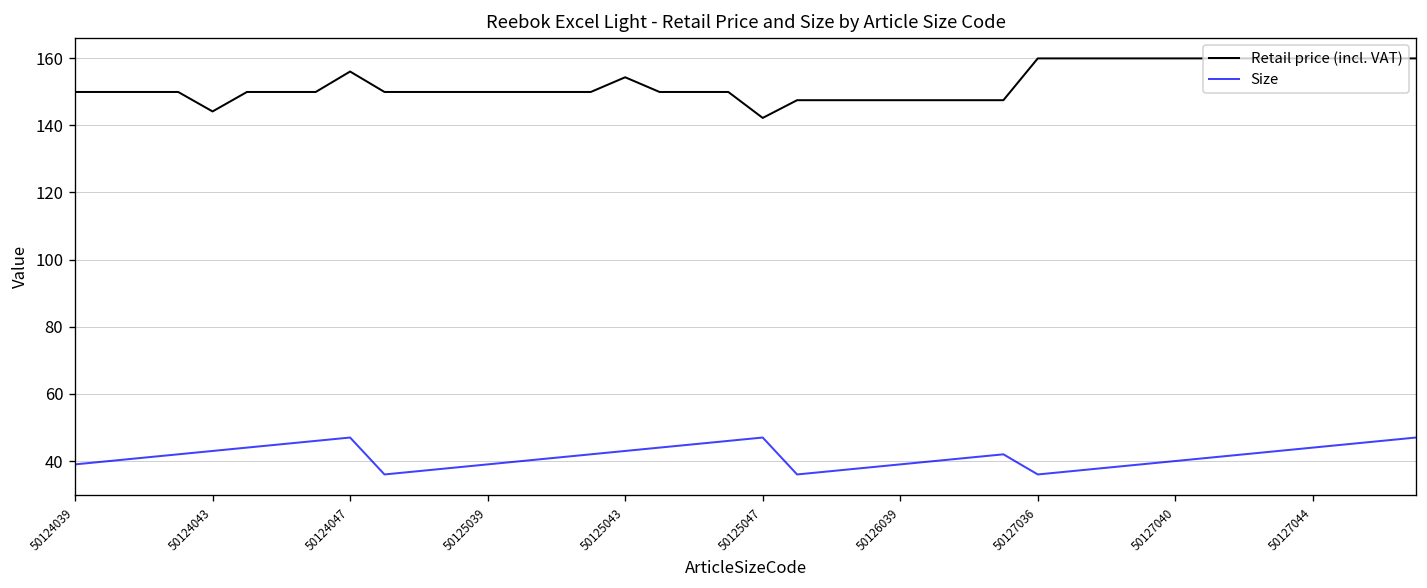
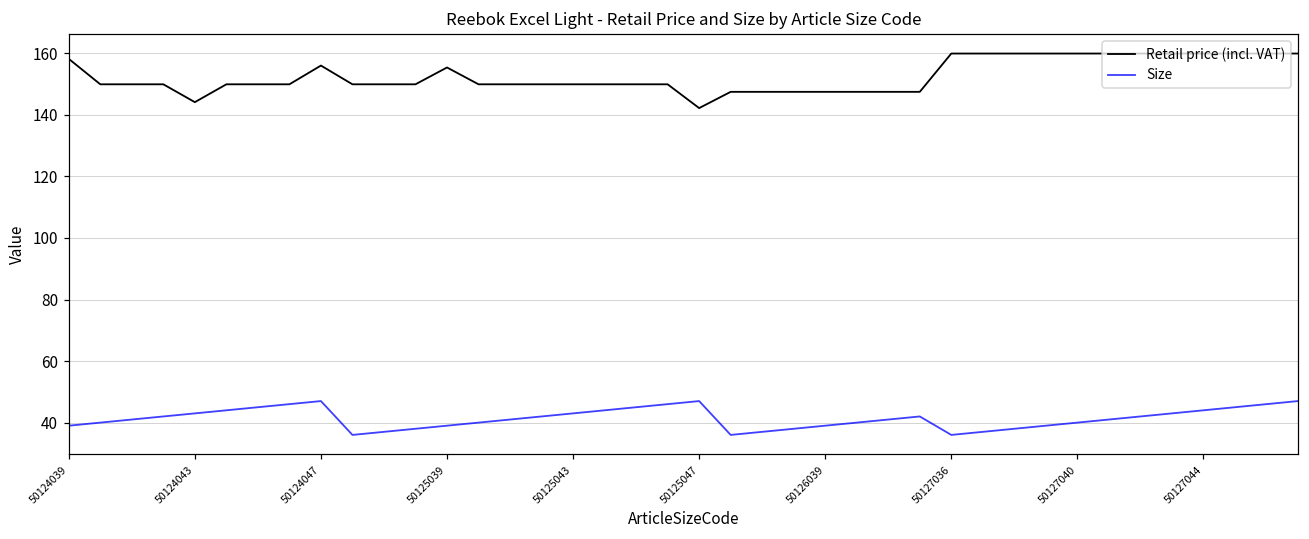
Retail price (incl. VAT), 50124039: 150 -> 158
Retail price (incl. VAT), 50125039: 150 -> 155
Retail price (incl. VAT), 50125043: 154 -> 150
